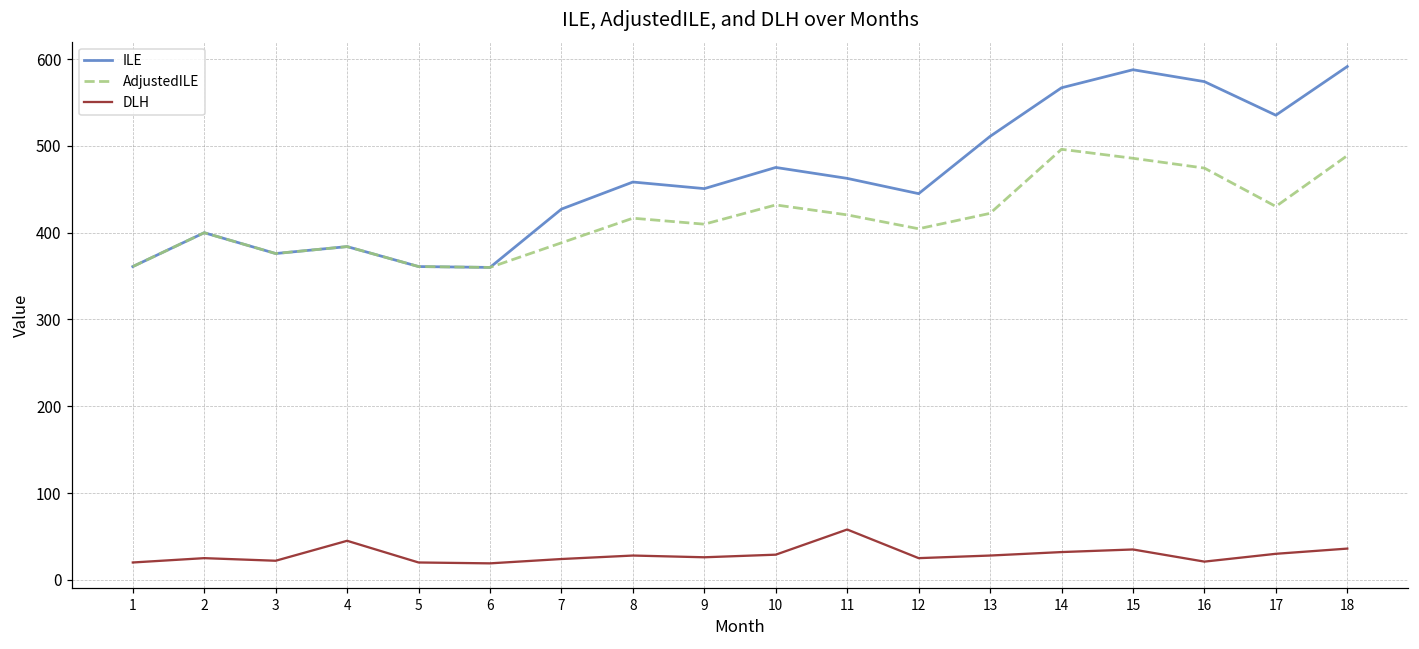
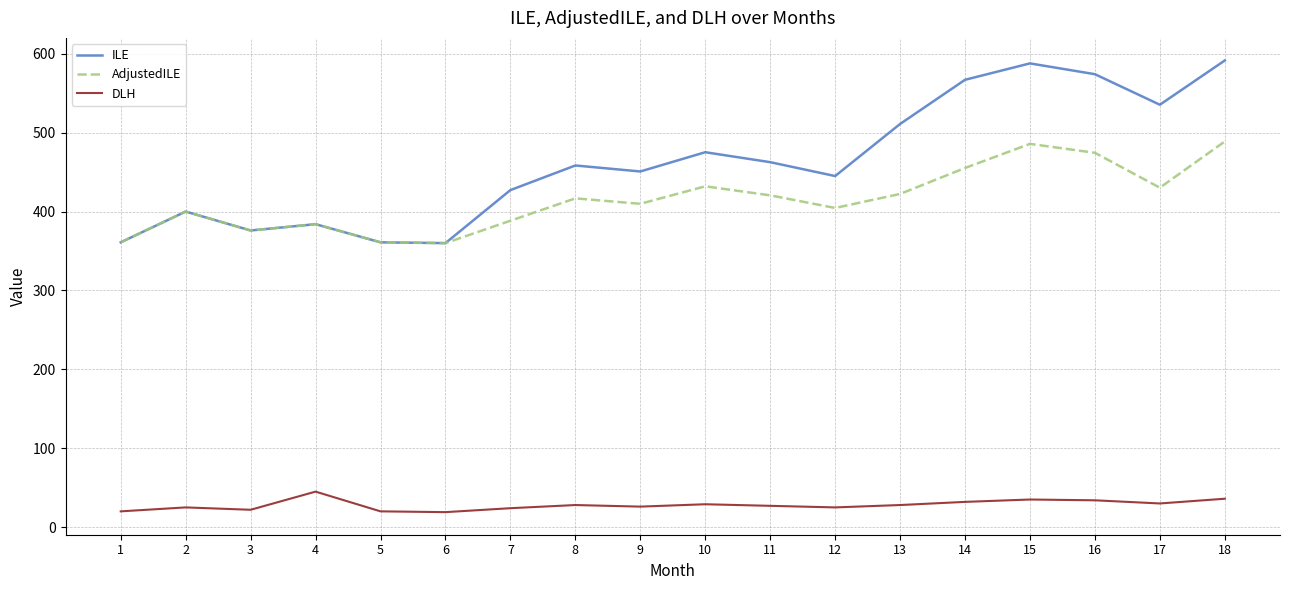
DLH, 11: 60 -> 30
AdjustedILE, 14: 500 -> 460
DLH, 16: 20 -> 30
